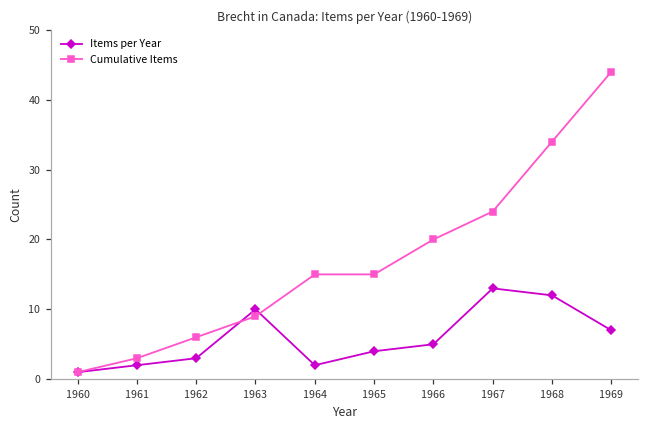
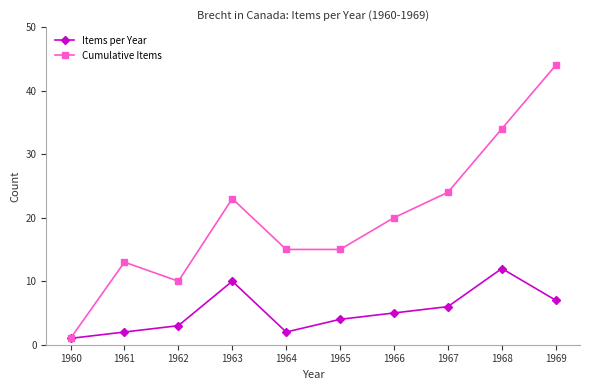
Cumulative Items, 1961: 3 -> 13
Cumulative Items, 1962: 6 -> 10
Cumulative Items, 1963: 9 -> 23
Items per Year, 1967: 13 -> 6
